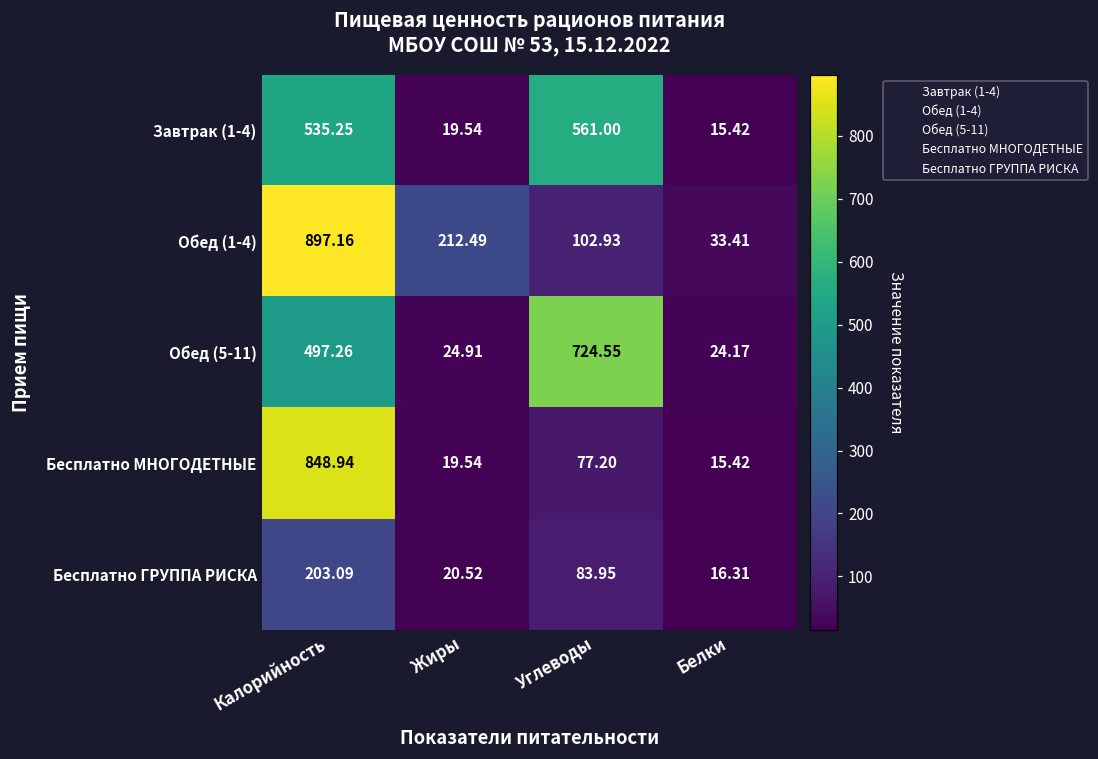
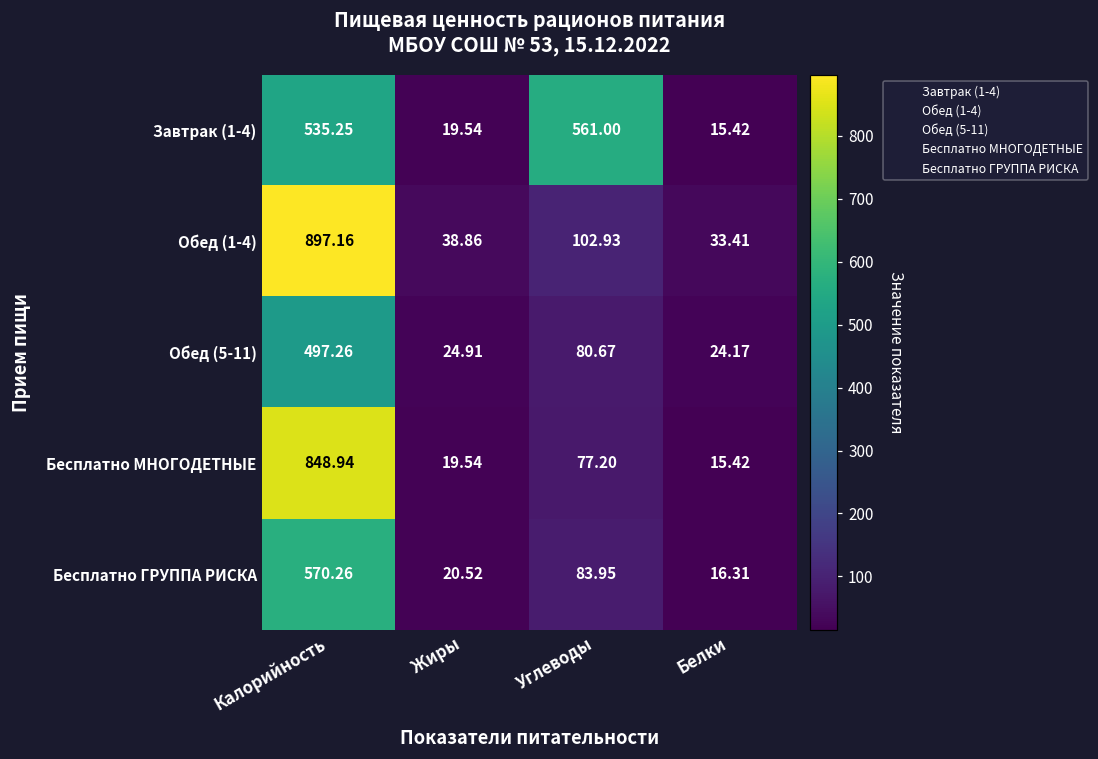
Обед (1-4), Жиры: 212.49 -> 38.86
Обед (5-11), Углеводы: 724.55 -> 80.67
Бесплатно ГРУППА РИСКА, Калорийность: 203.09 -> 570.26
